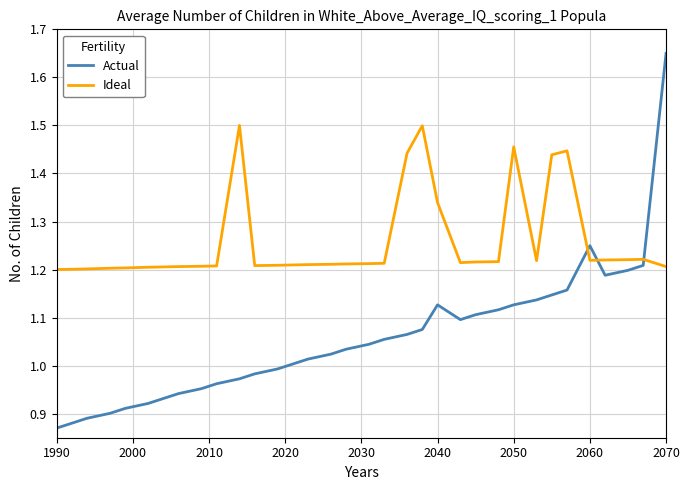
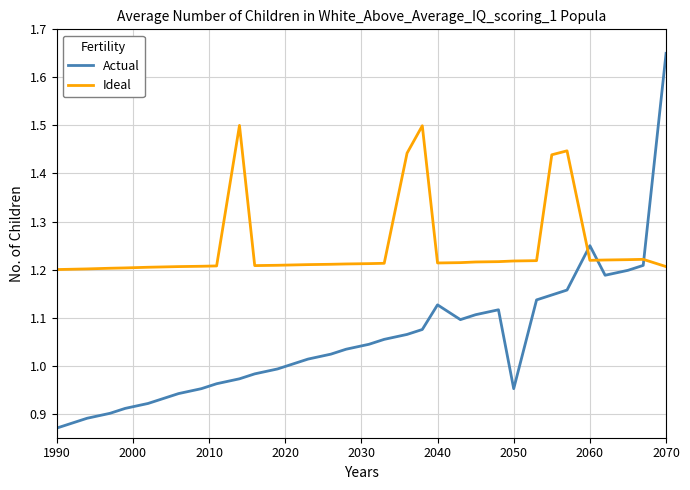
Ideal, 2040: 1.34 -> 1.21
Actual, 2050: 1.13 -> 0.95
Ideal, 2050: 1.46 -> 1.22
